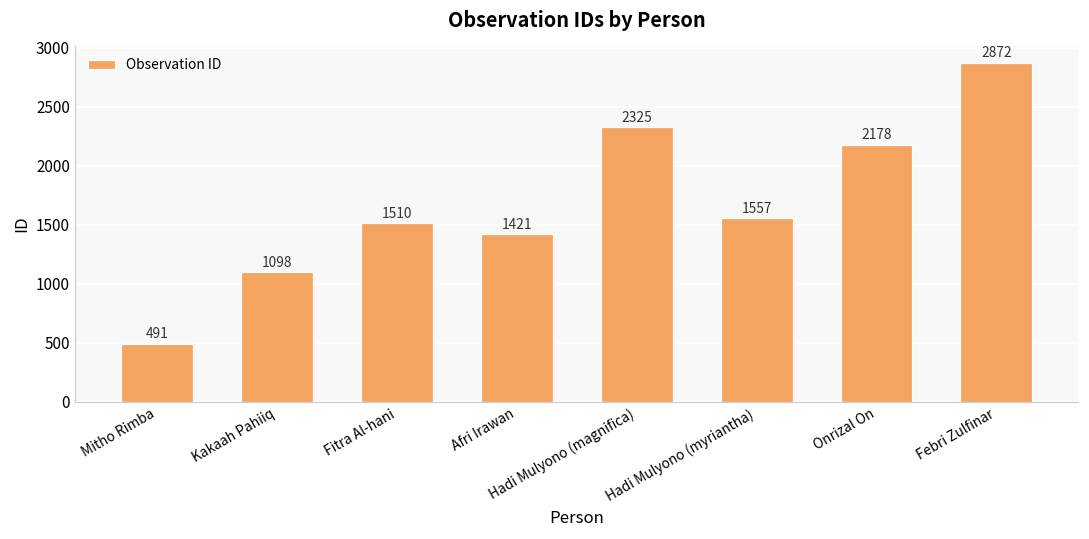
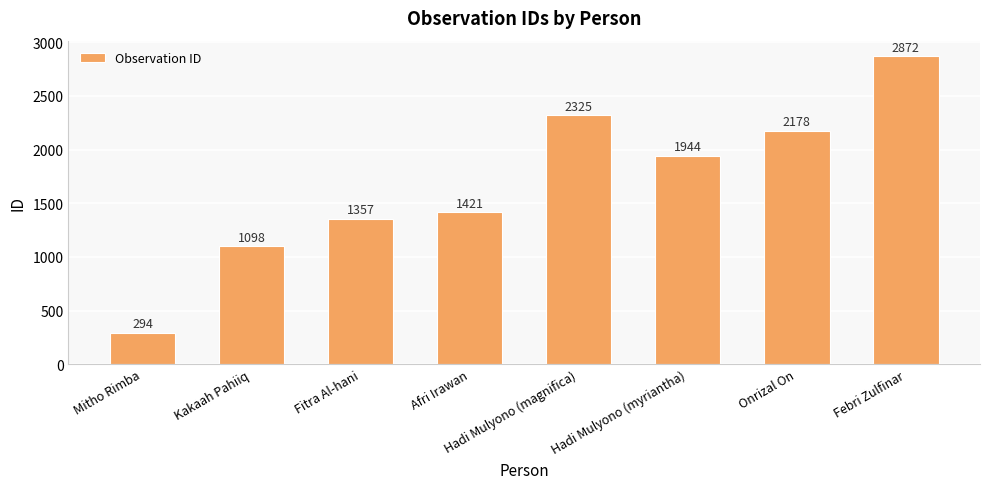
Mitho Rimba: 491 -> 294
Fitra Al-hani: 1510 -> 1357
Hadi Mulyono (myriantha): 1557 -> 1944
